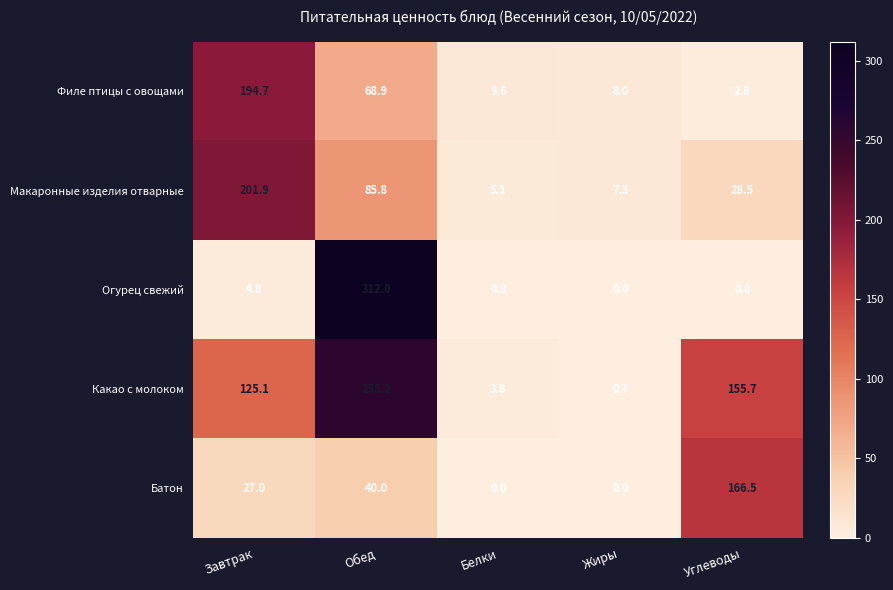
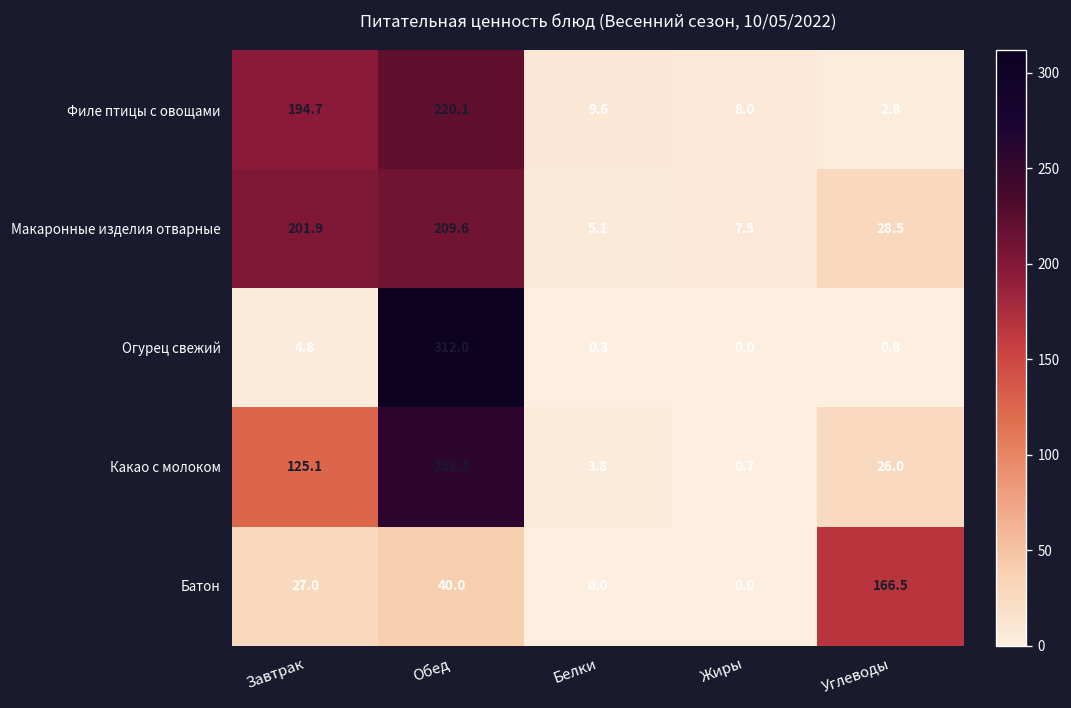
Филе птицы с овощами, Обед: 68.9 -> 220.1
Макаронные изделия отварные, Обед: 85.8 -> 209.6
Какао с молоком, Углеводы: 155.7 -> 26.0
